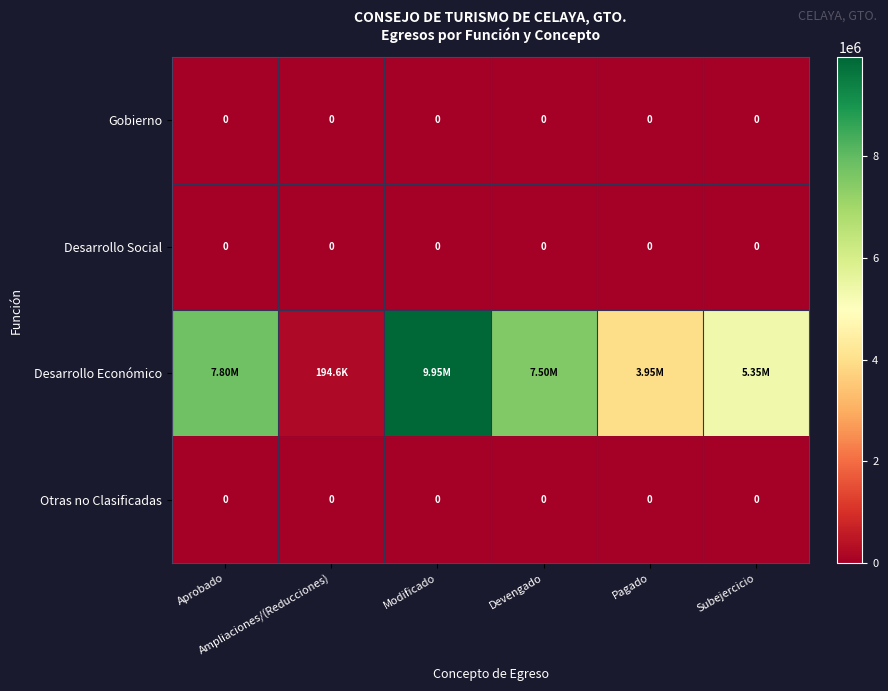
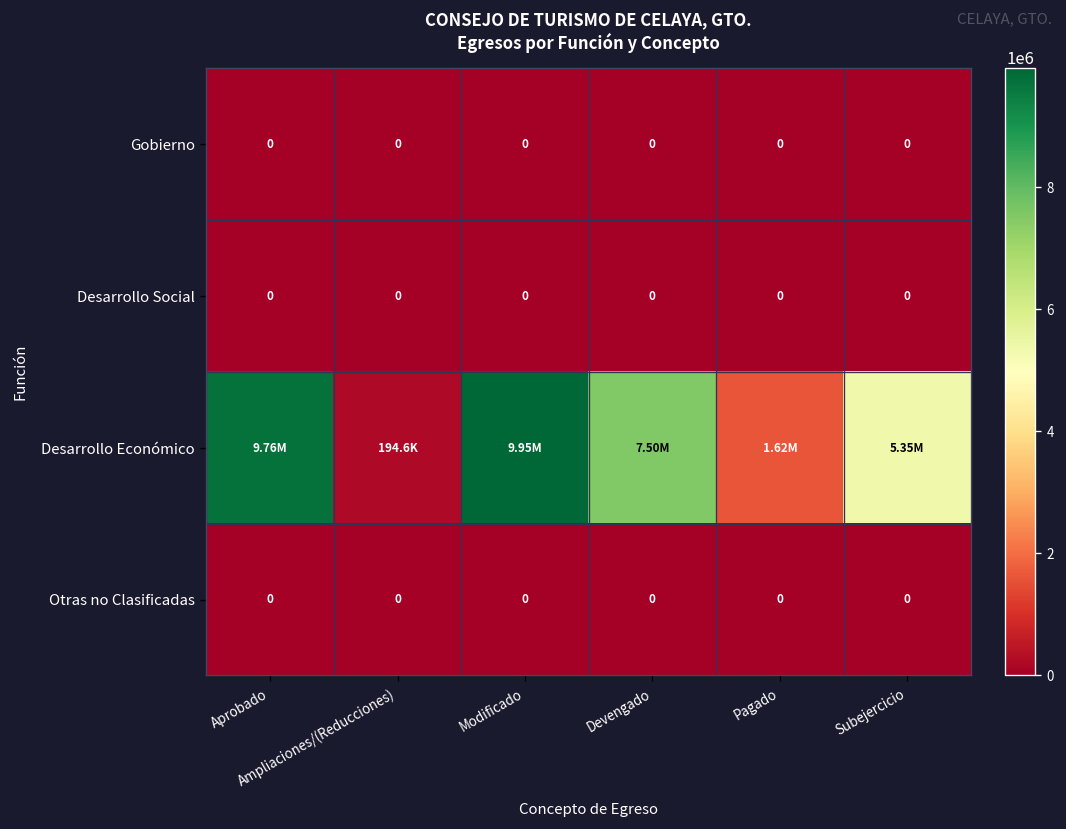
Desarrollo Económico, Aprobado: 7.80M -> 9.76M
Desarrollo Económico, Pagado: 3.95M -> 1.62M
